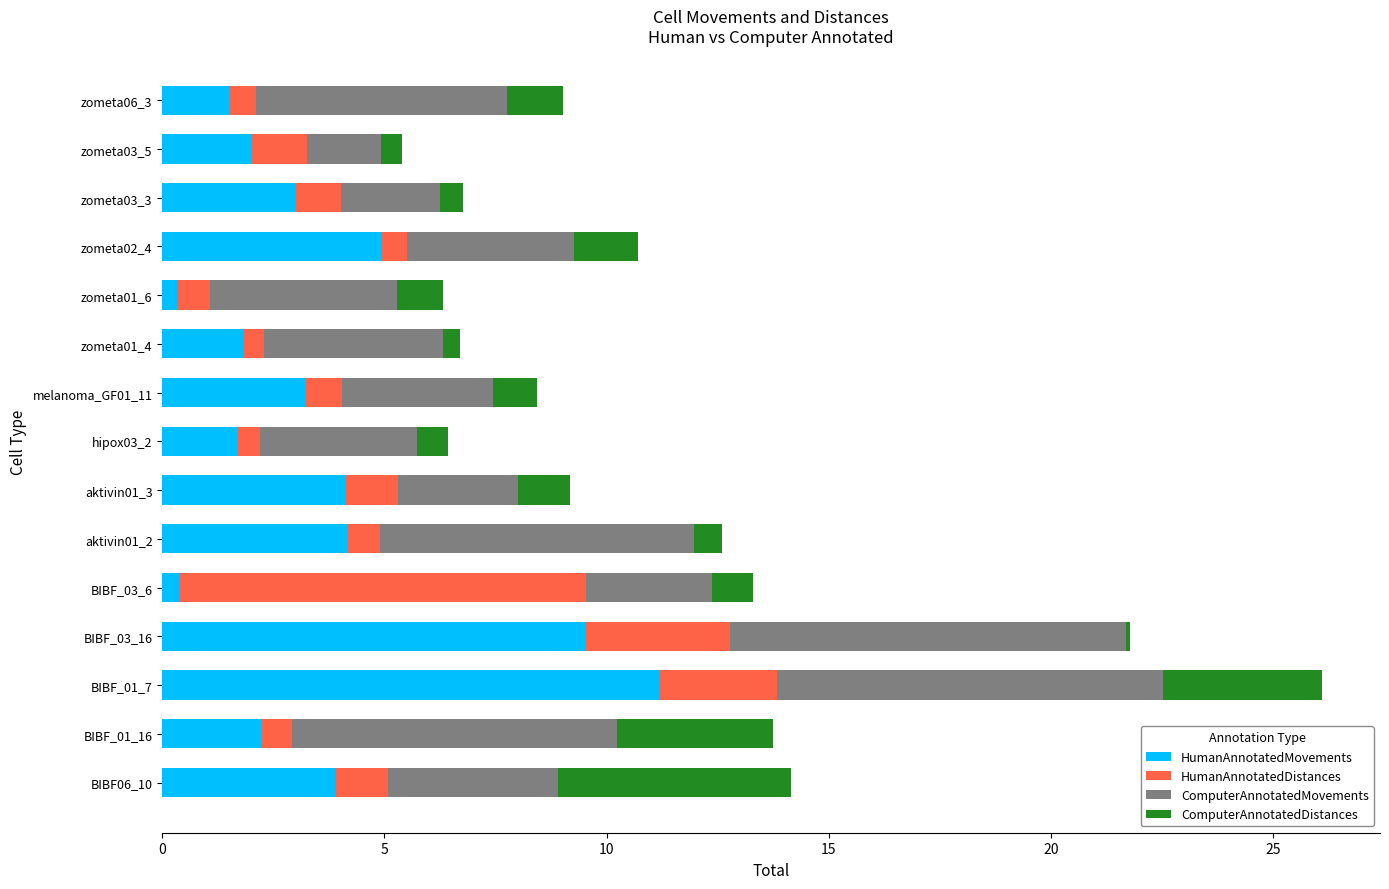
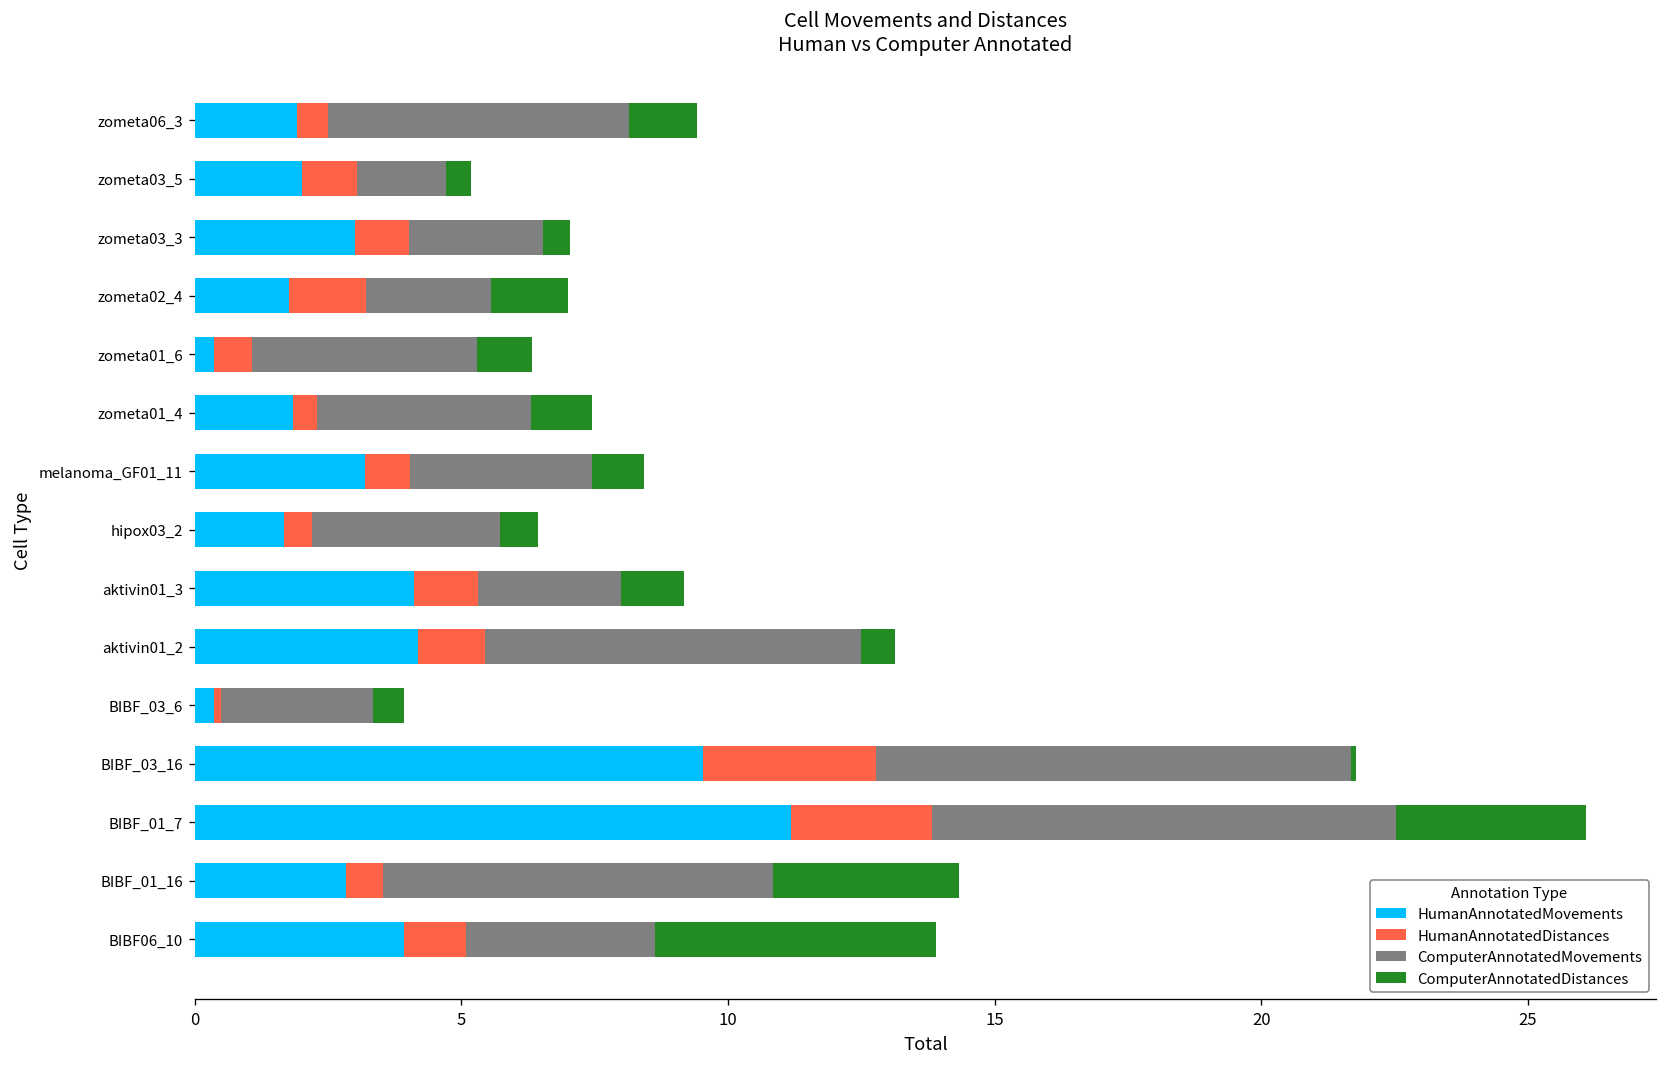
HumanAnnotatedMovements, zometa06_3: 1.5 -> 1.9
HumanAnnotatedDistances, zometa03_5: 1.3 -> 1.0
ComputerAnnotatedMovements, zometa03_3: 2.2 -> 2.5
HumanAnnotatedMovements, zometa02_4: 5.0 -> 1.8
HumanAnnotatedDistances, zometa02_4: 0.5 -> 1.4
ComputerAnnotatedMovements, zometa02_4: 3.8 -> 2.4
ComputerAnnotatedDistances, zometa01_4: 0.4 -> 1.1
HumanAnnotatedDistances, aktivin01_2: 0.7 -> 1.3
HumanAnnotatedDistances, BIBF_03_6: 9.2 -> 0.1
ComputerAnnotatedDistances, BIBF_03_6: 0.9 -> 0.6
HumanAnnotatedMovements, BIBF_01_16: 2.2 -> 2.8
ComputerAnnotatedMovements, BIBF06_10: 3.8 -> 3.6
